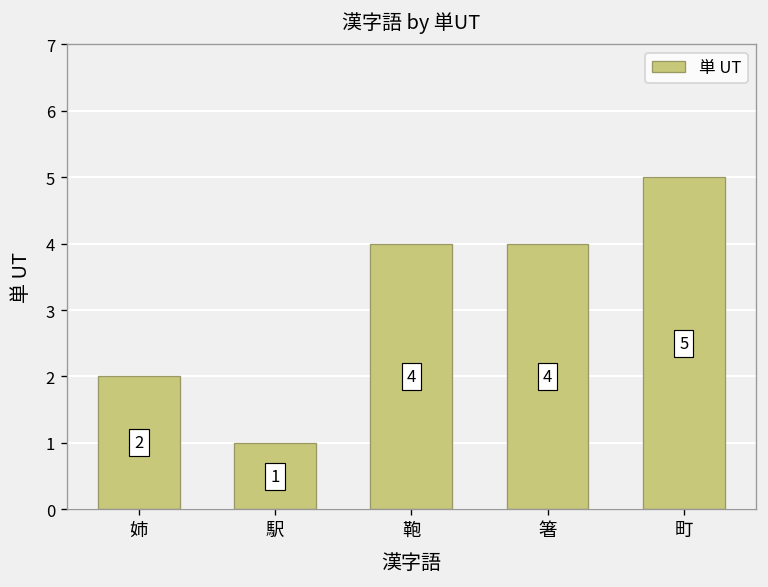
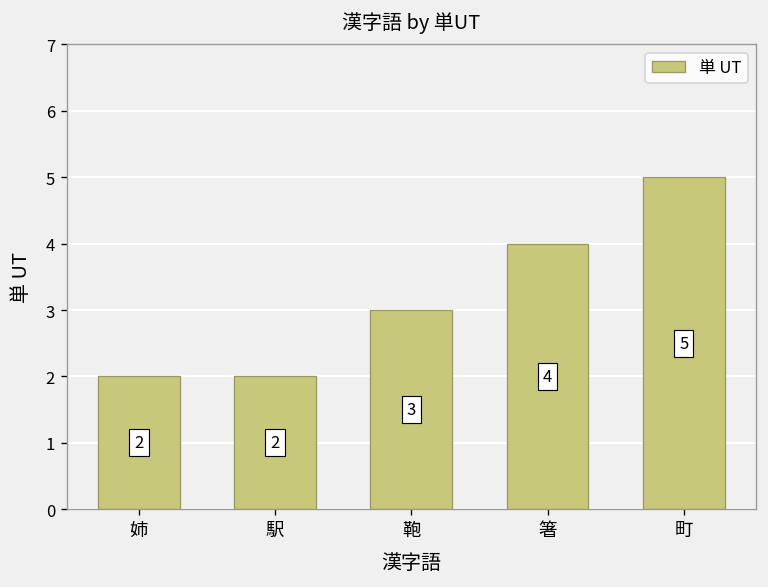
駅: 1 -> 2
鞄: 4 -> 3
